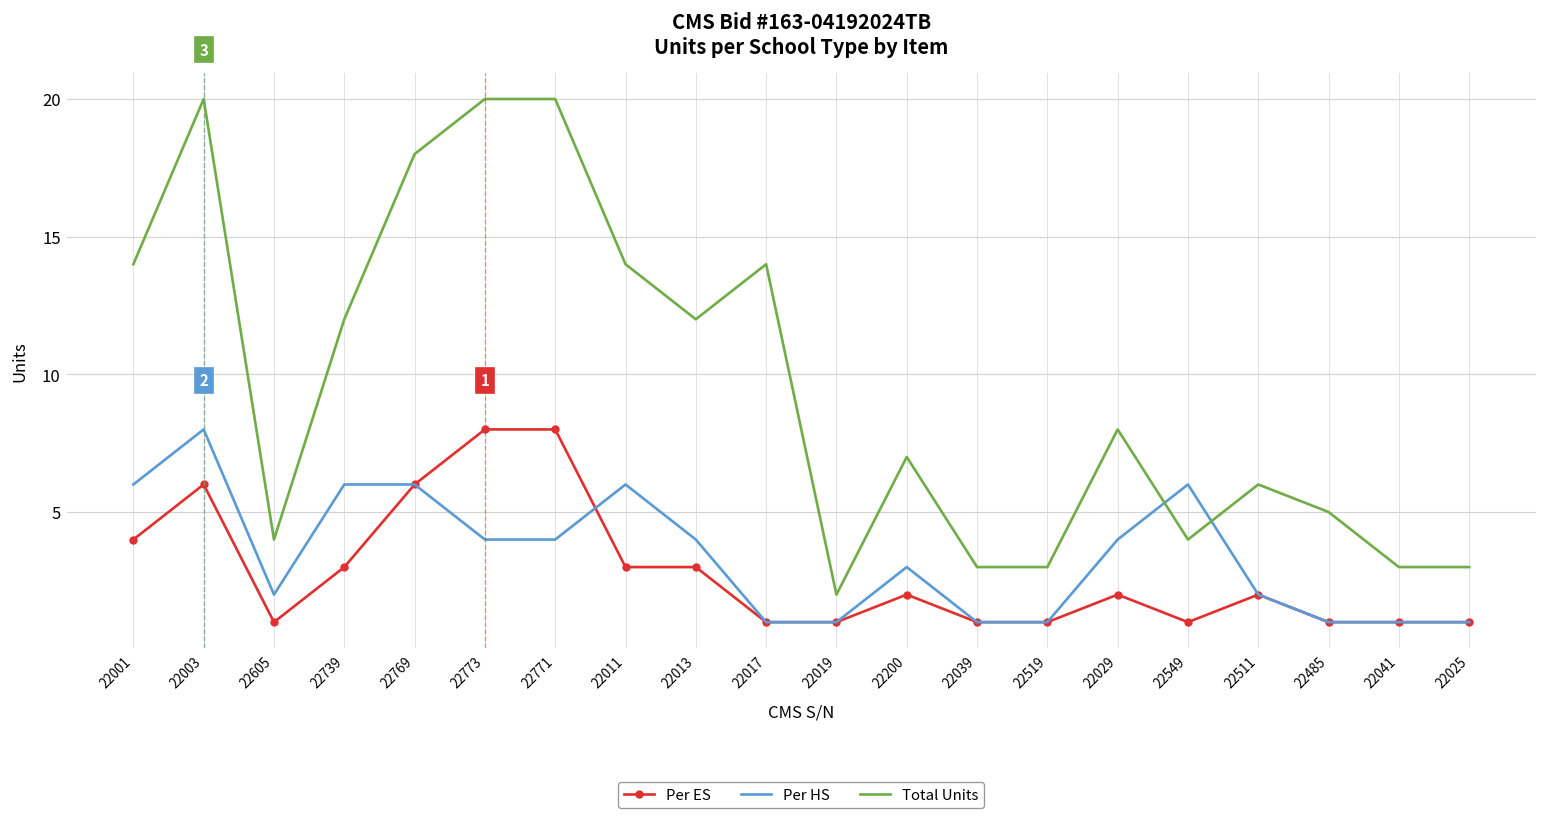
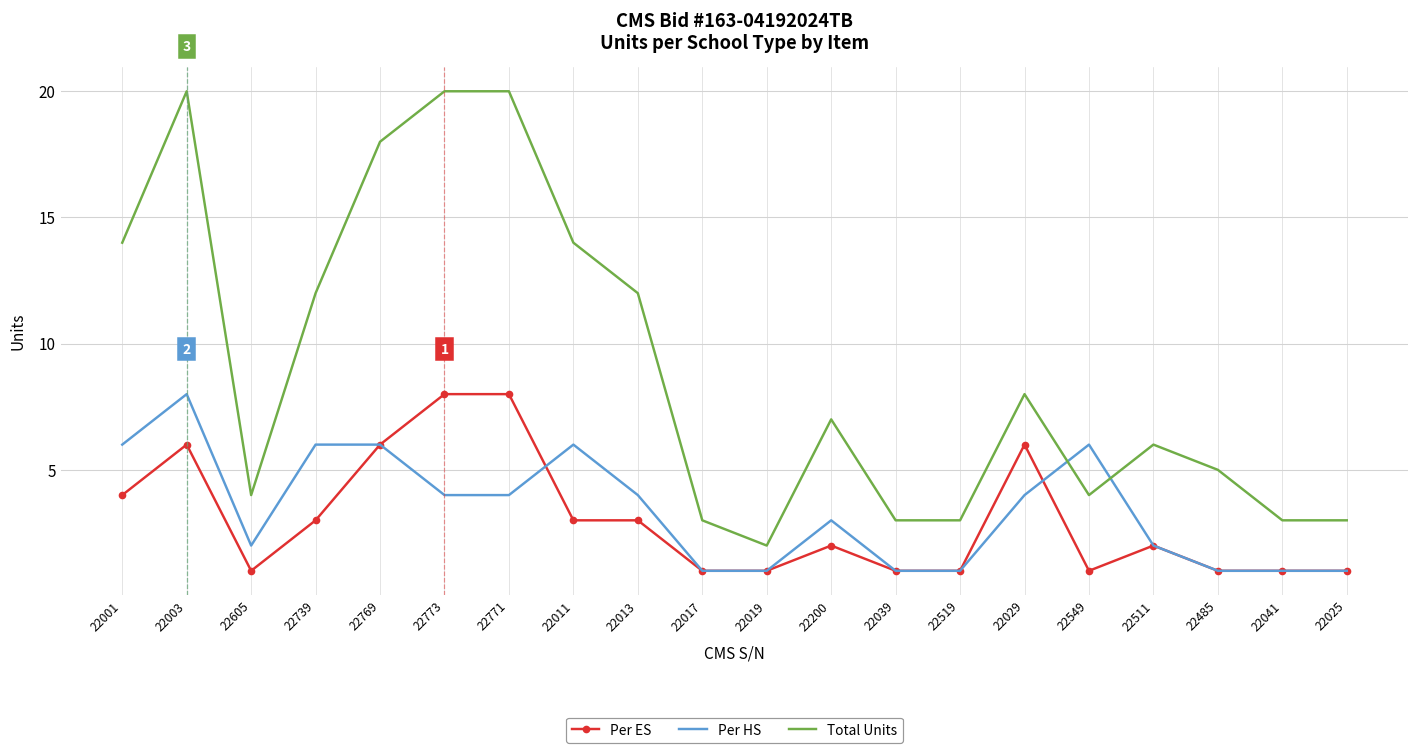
Total Units, 22017: 14 -> 3
Per ES, 22029: 2 -> 6
